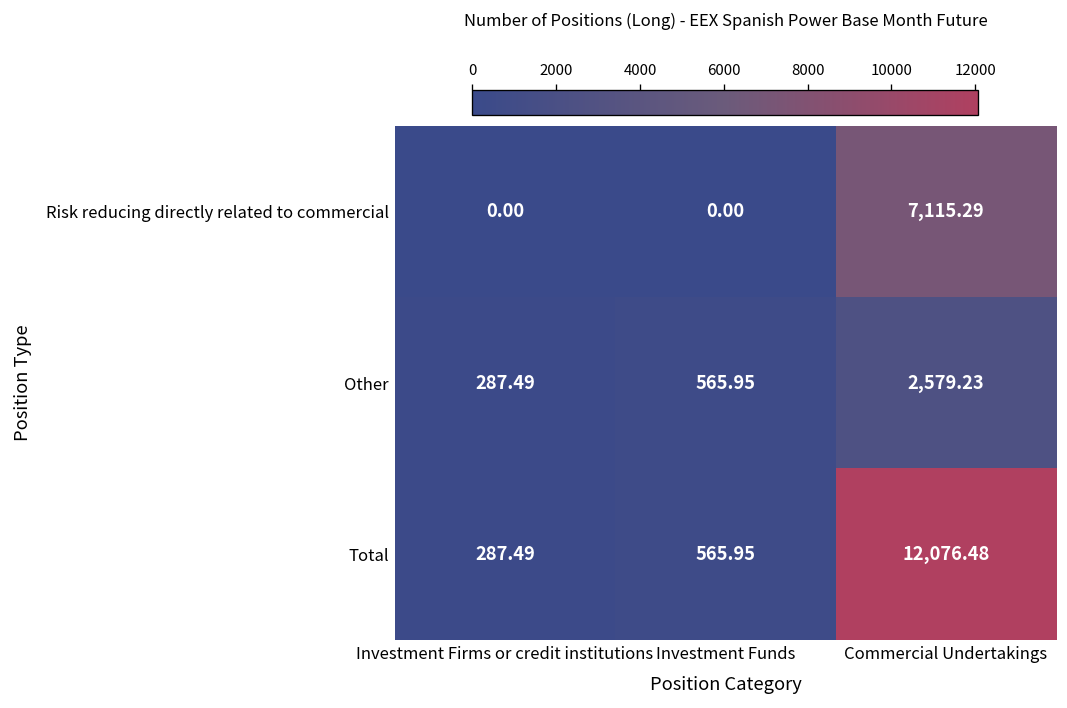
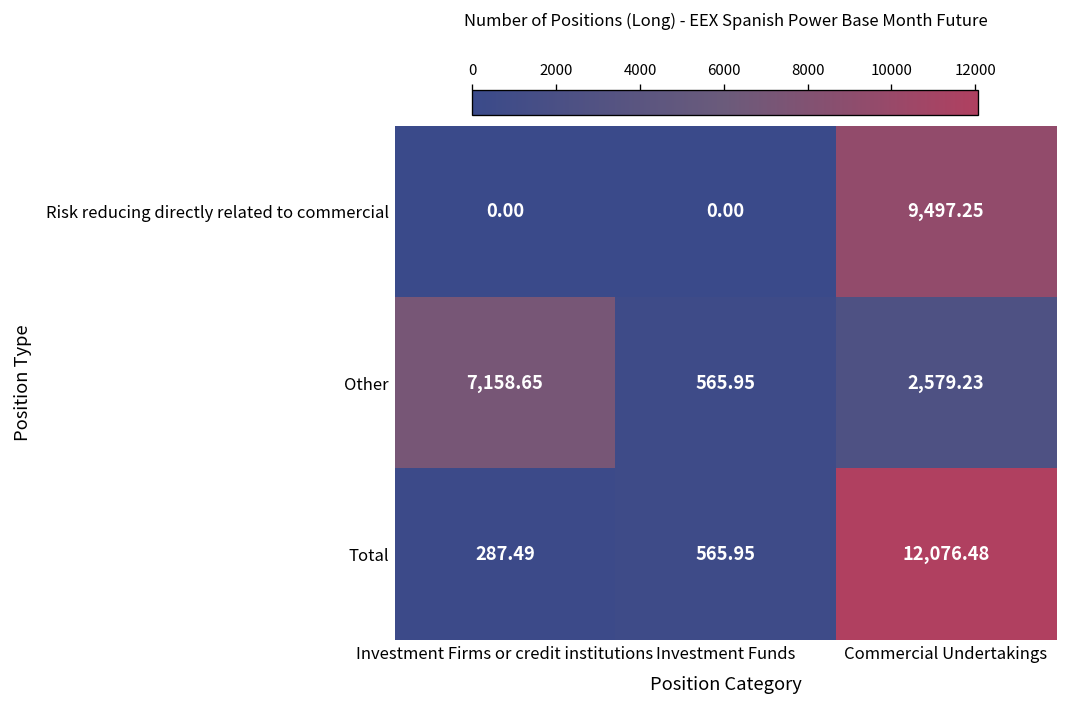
Risk reducing directly related to commercial, Commercial Undertakings: 7,115.29 -> 9,497.25
Other, Investment Firms or credit institutions: 287.49 -> 7,158.65
